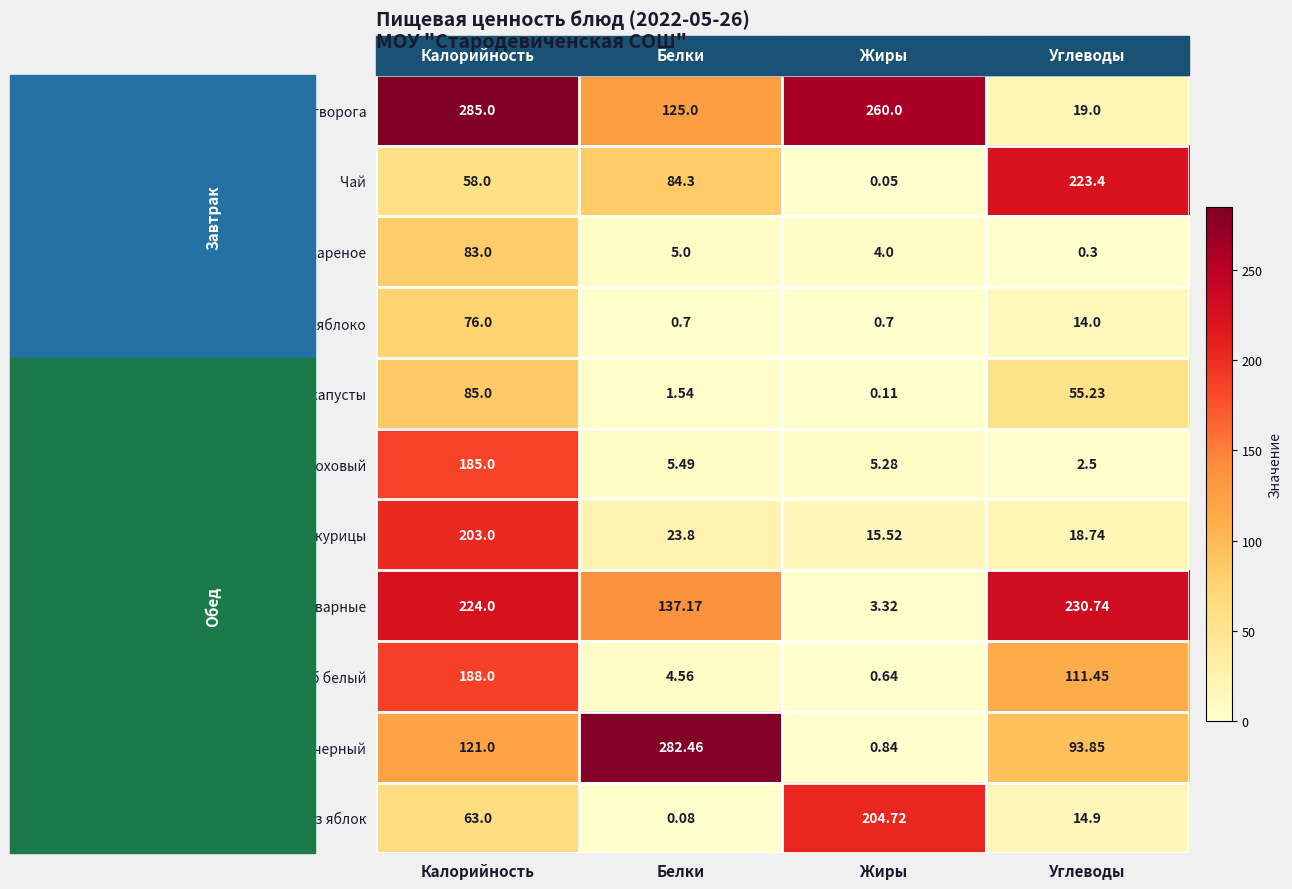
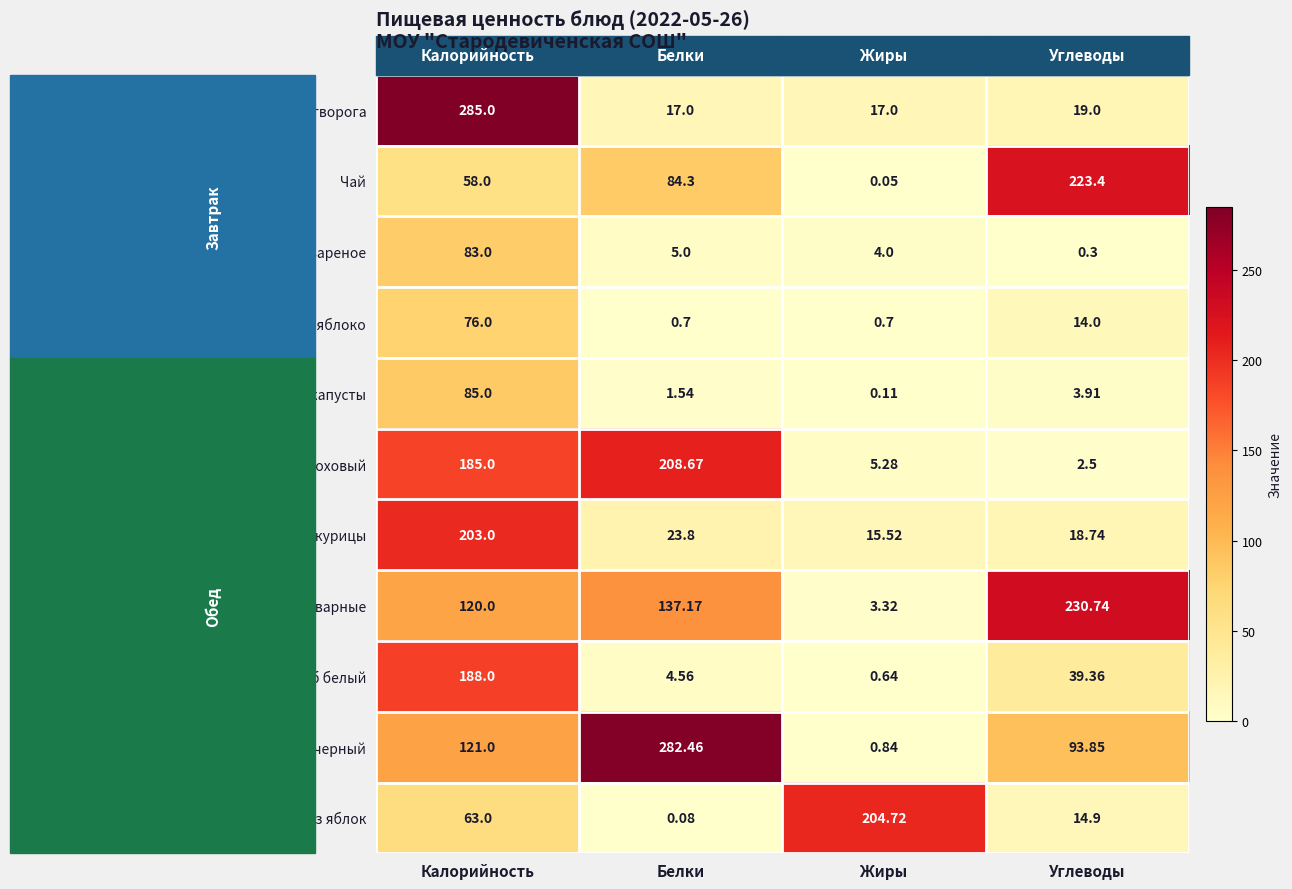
Запеканка из творога, Белки: 125.0 -> 17.0
Запеканка из творога, Жиры: 260.0 -> 17.0
Салат из свежей капусты, Углеводы: 55.23 -> 3.91
Суп гороховый, Белки: 5.49 -> 208.67
Макароны отварные, Калорийность: 224.0 -> 120.0
Хлеб белый, Углеводы: 111.45 -> 39.36
